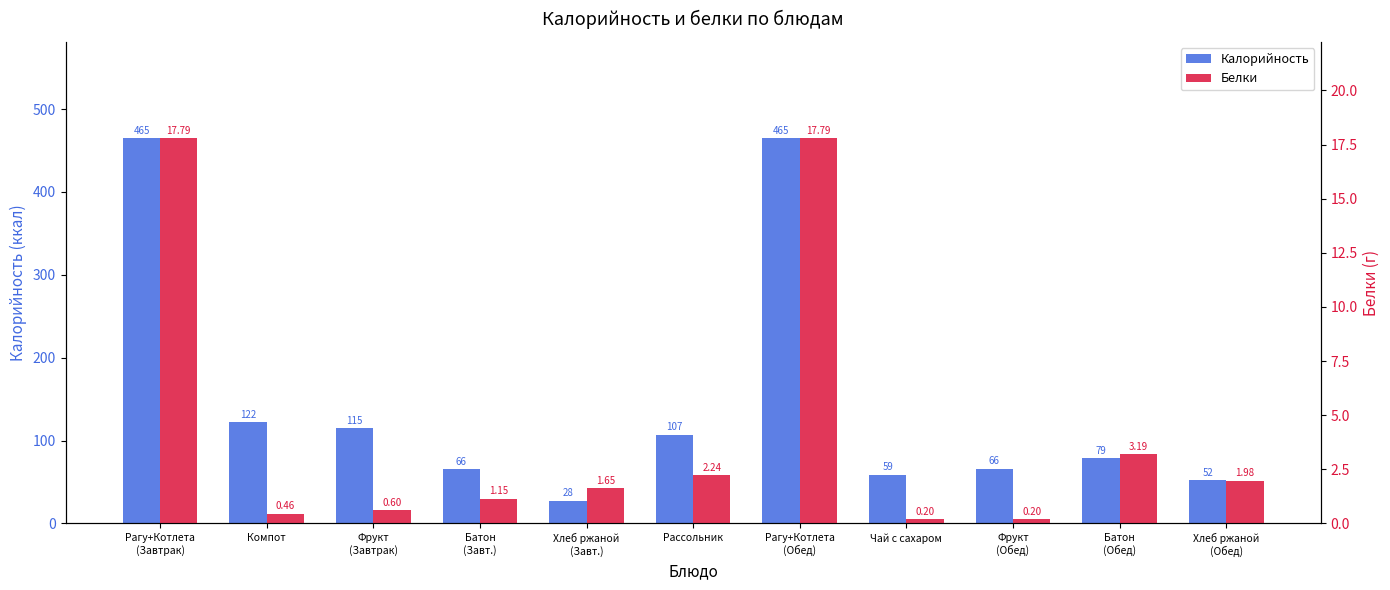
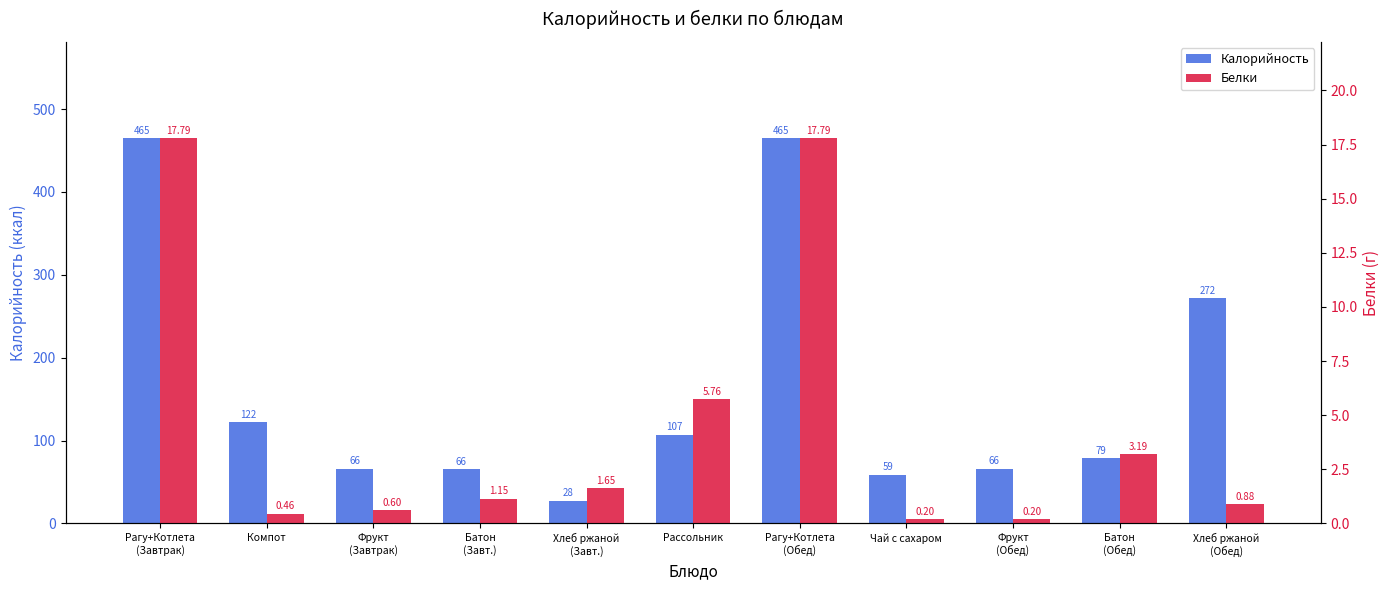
Калорийность, Фрукт (Завтрак): 115 -> 66
Калорийность, Хлеб ржаной (Обед): 52 -> 272
Белки, Рассольник: 2.24 -> 5.76
Белки, Хлеб ржаной (Обед): 1.98 -> 0.88
